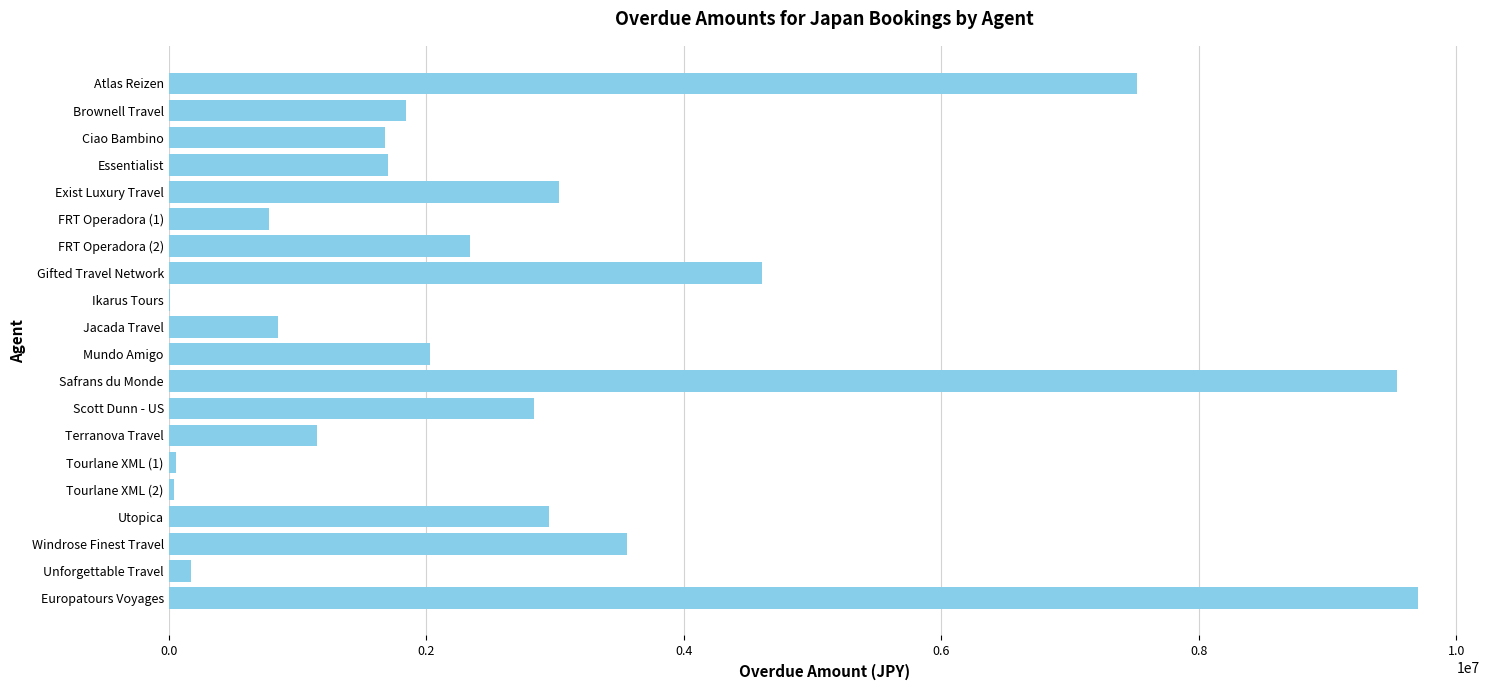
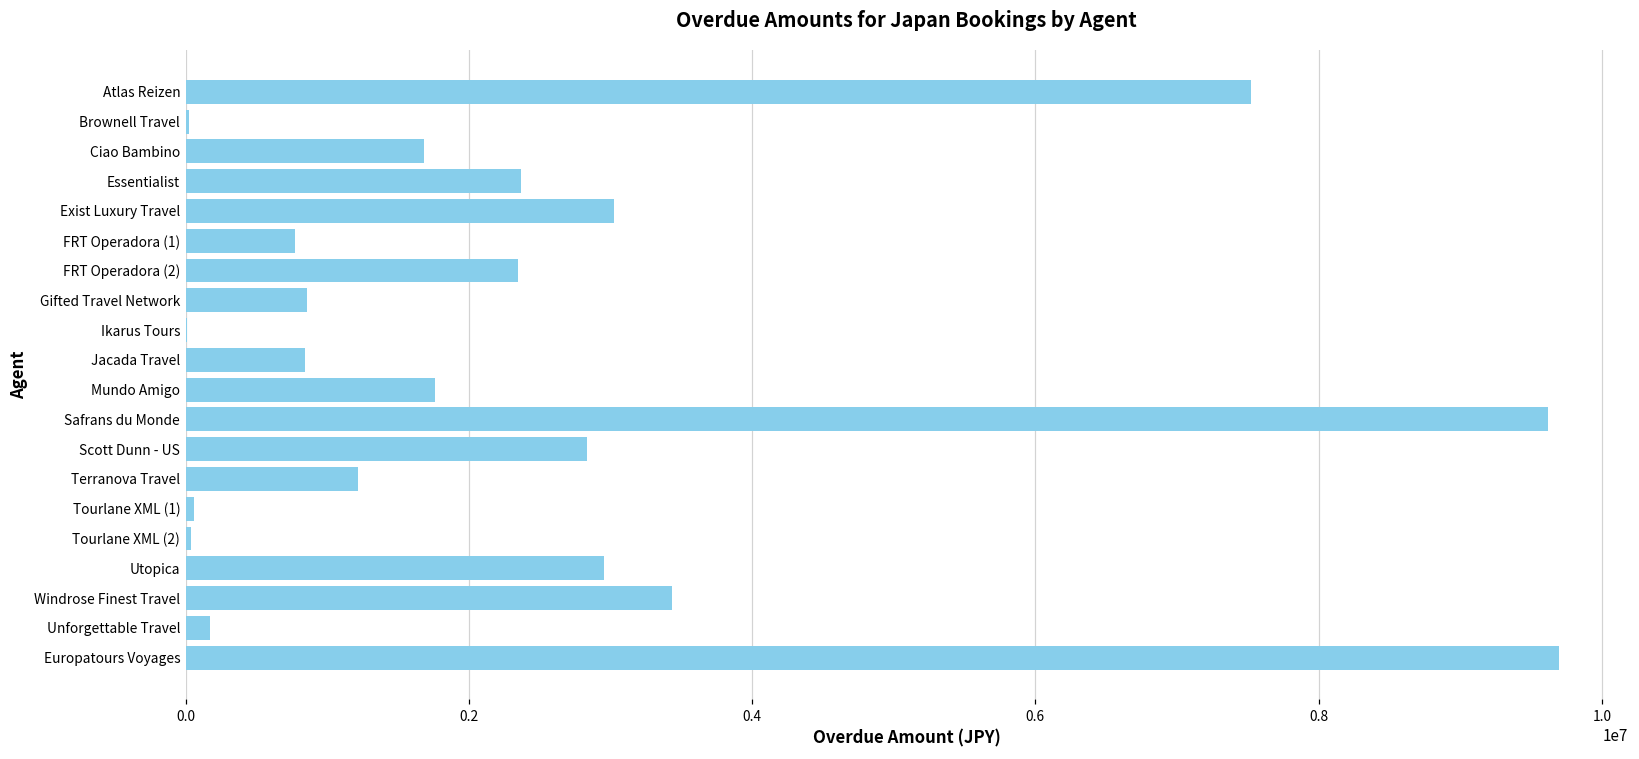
Brownell Travel: 1840000 -> 30000
Essentialist: 1700000 -> 2370000
Gifted Travel Network: 4610000 -> 860000
Mundo Amigo: 2030000 -> 1760000
Safrans du Monde: 9540000 -> 9620000
Terranova Travel: 1150000 -> 1220000
Windrose Finest Travel: 3560000 -> 3440000
